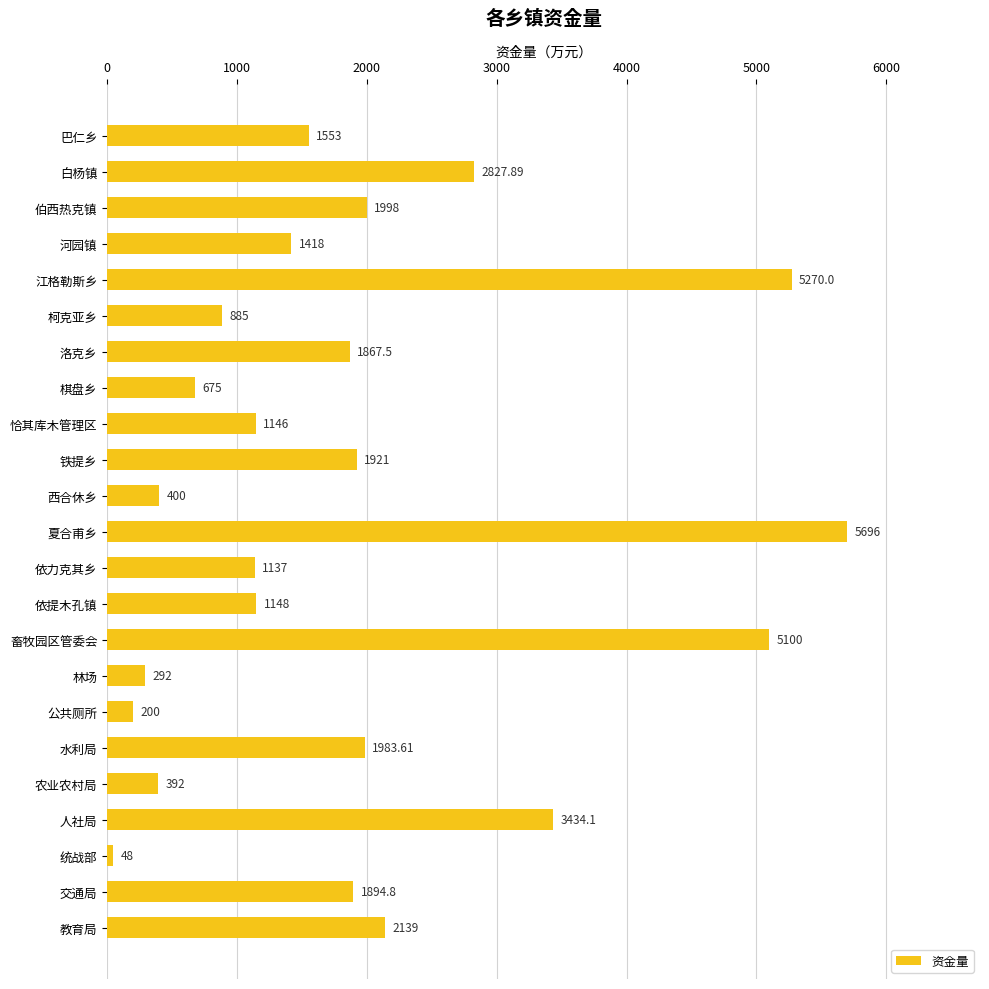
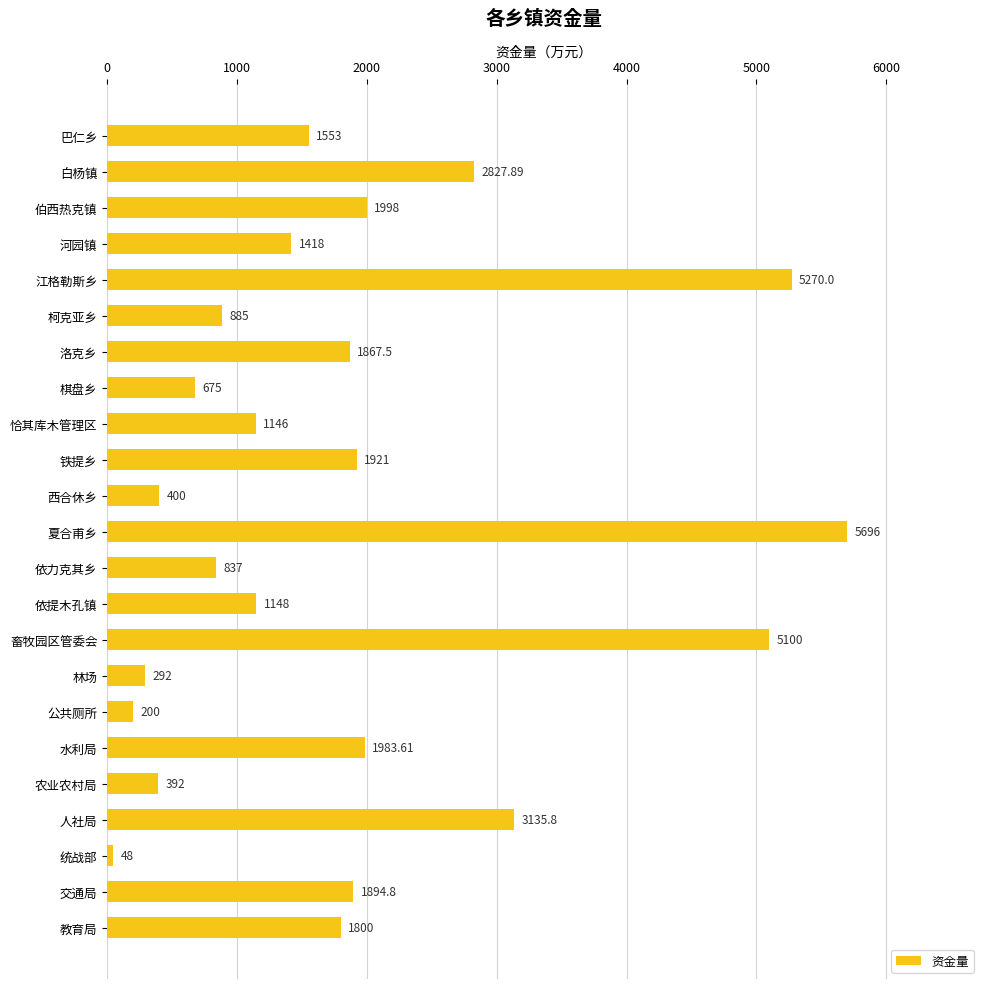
依力克其乡: 1137 -> 837
人社局: 3434.1 -> 3135.8
教育局: 2139 -> 1800
